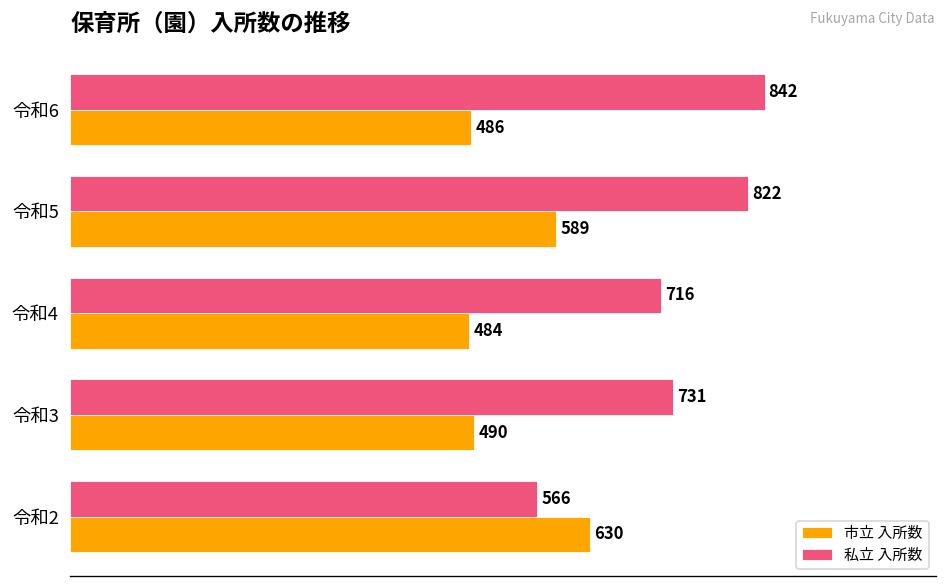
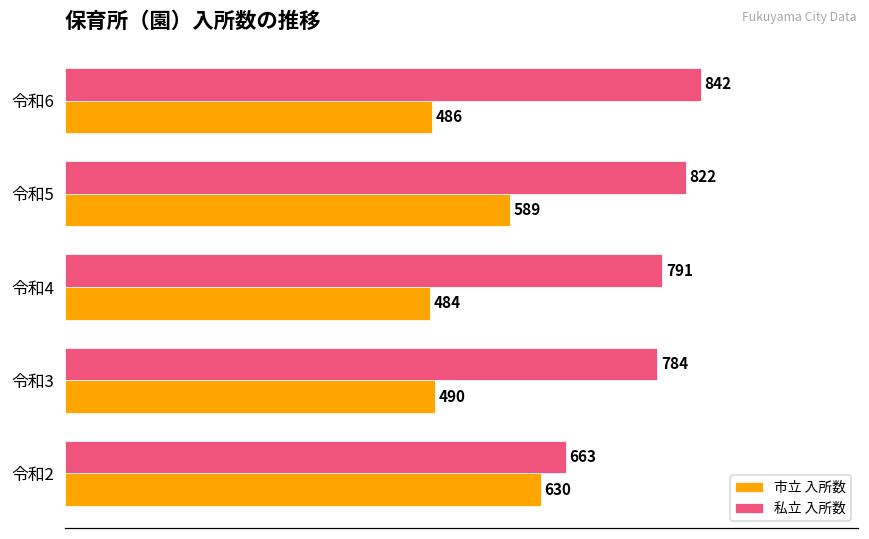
私立 入所数, 令和4: 716 -> 791
私立 入所数, 令和3: 731 -> 784
私立 入所数, 令和2: 566 -> 663
